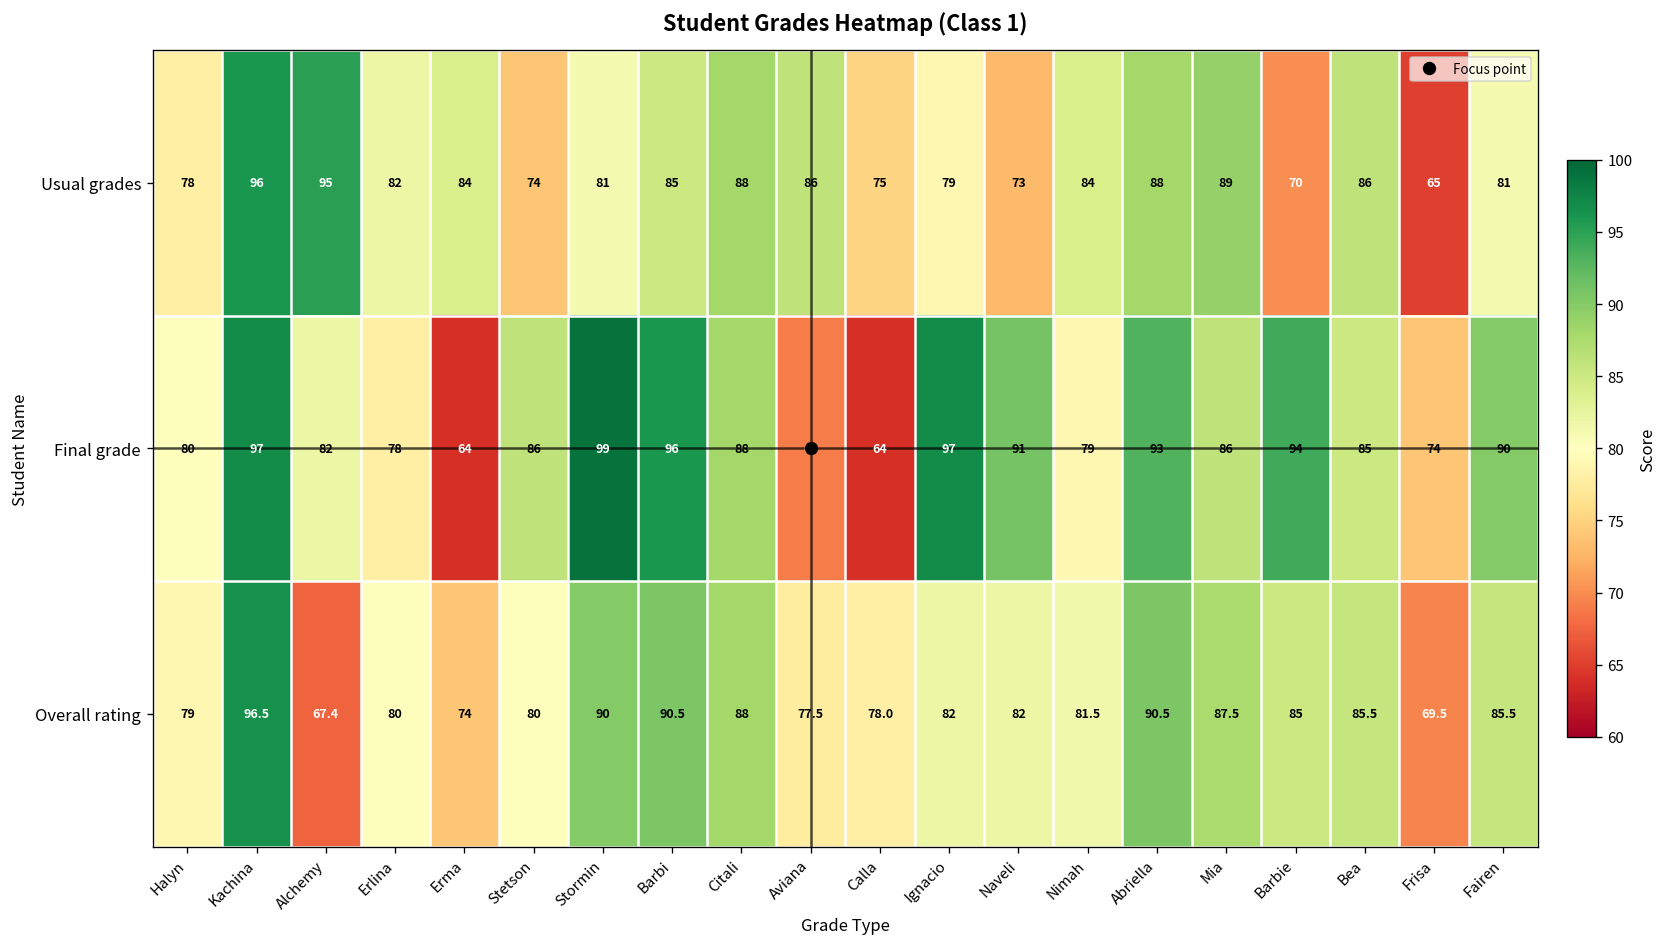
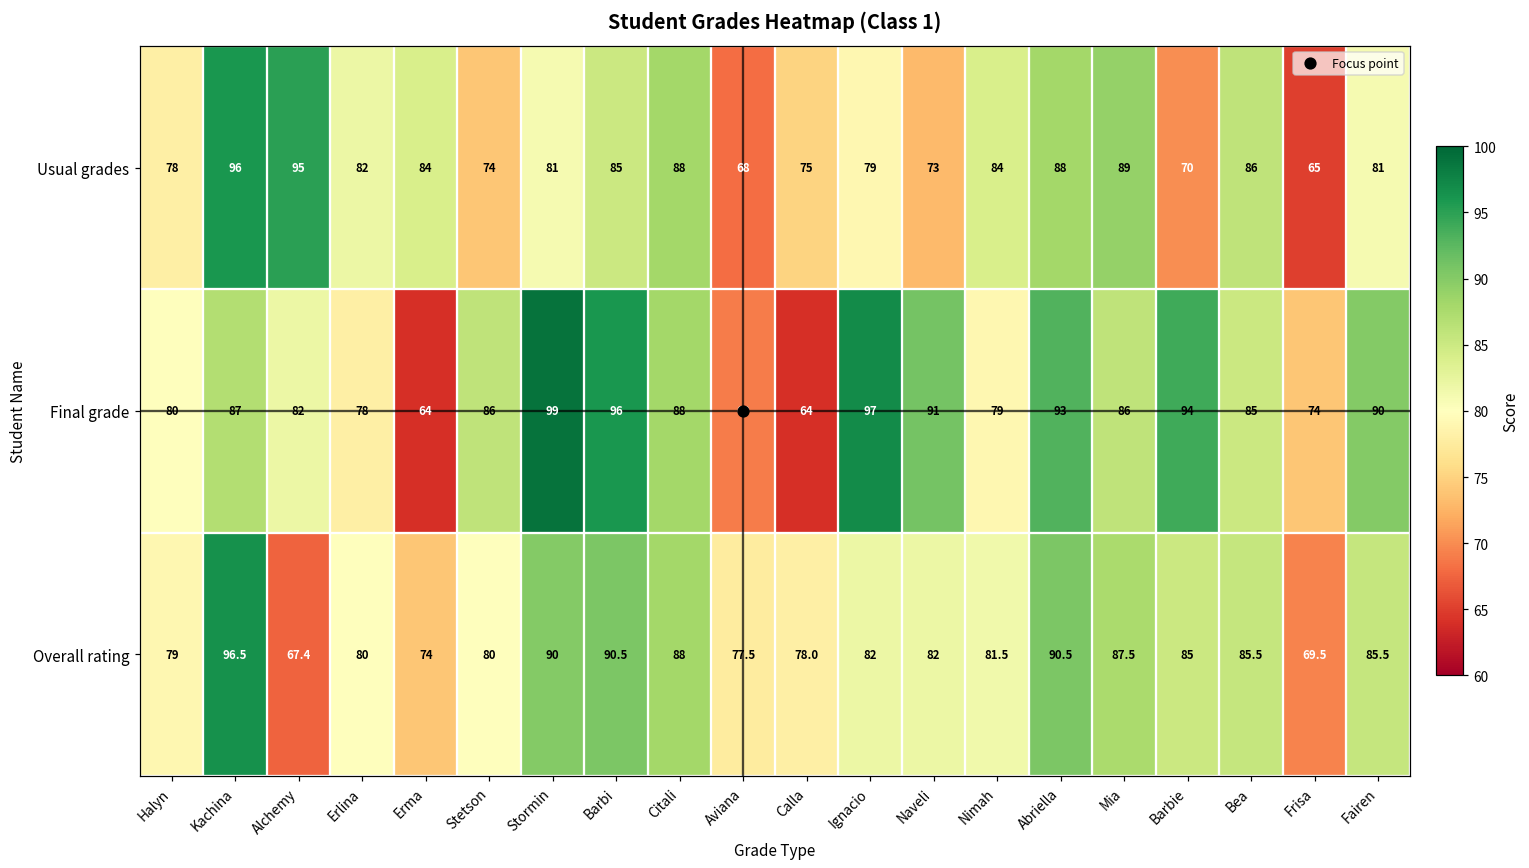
Usual grades, Aviana: 86 -> 68
Final grade, Kachina: 97 -> 87
